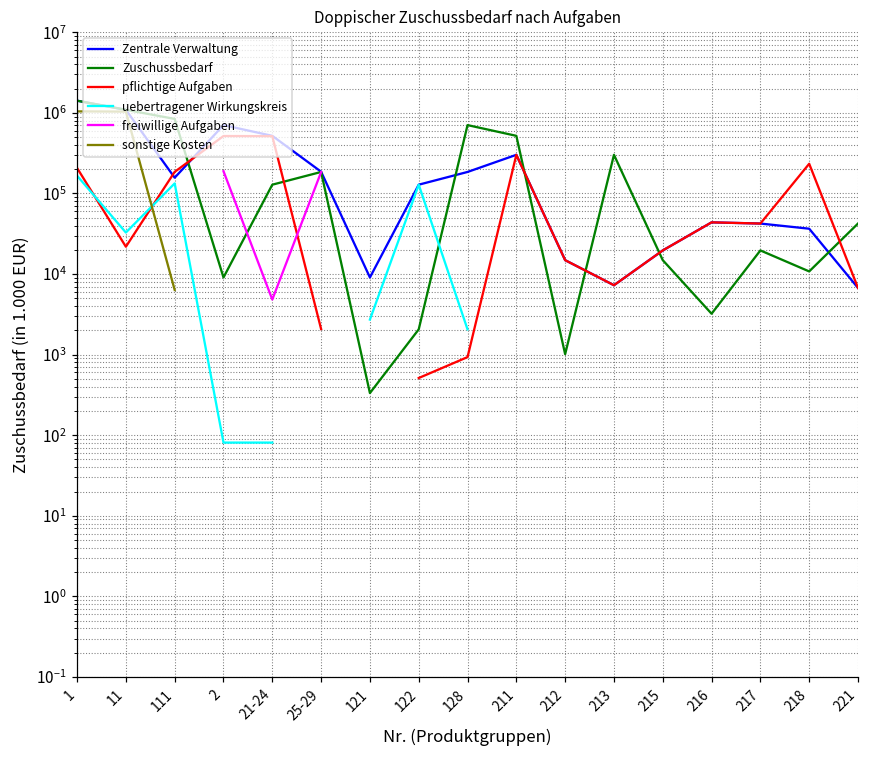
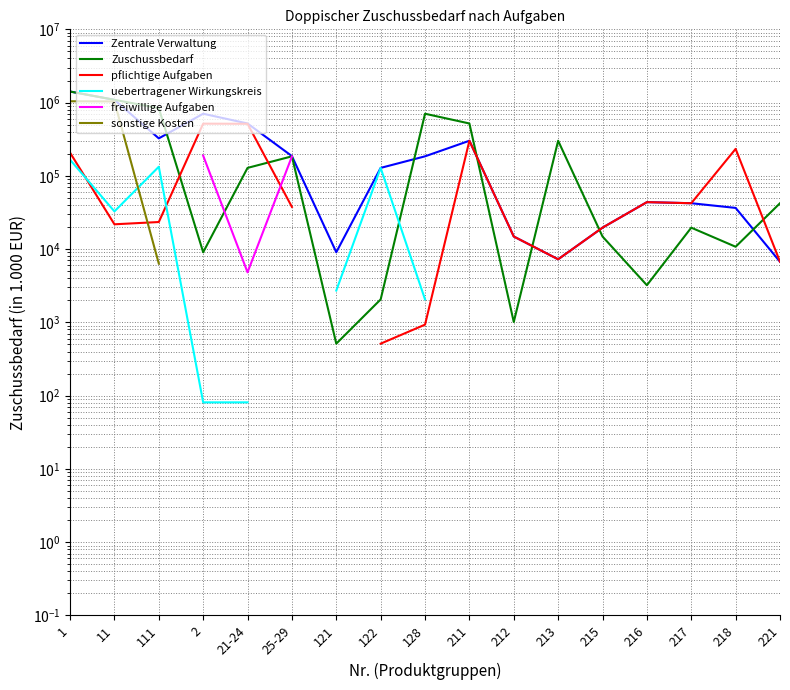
Zentrale Verwaltung, 111: 160000 -> 300000
pflichtige Aufgaben, 111: 190000 -> 23000
pflichtige Aufgaben, 25-29: 2100 -> 40000
Zuschussbedarf, 121: 300 -> 500
